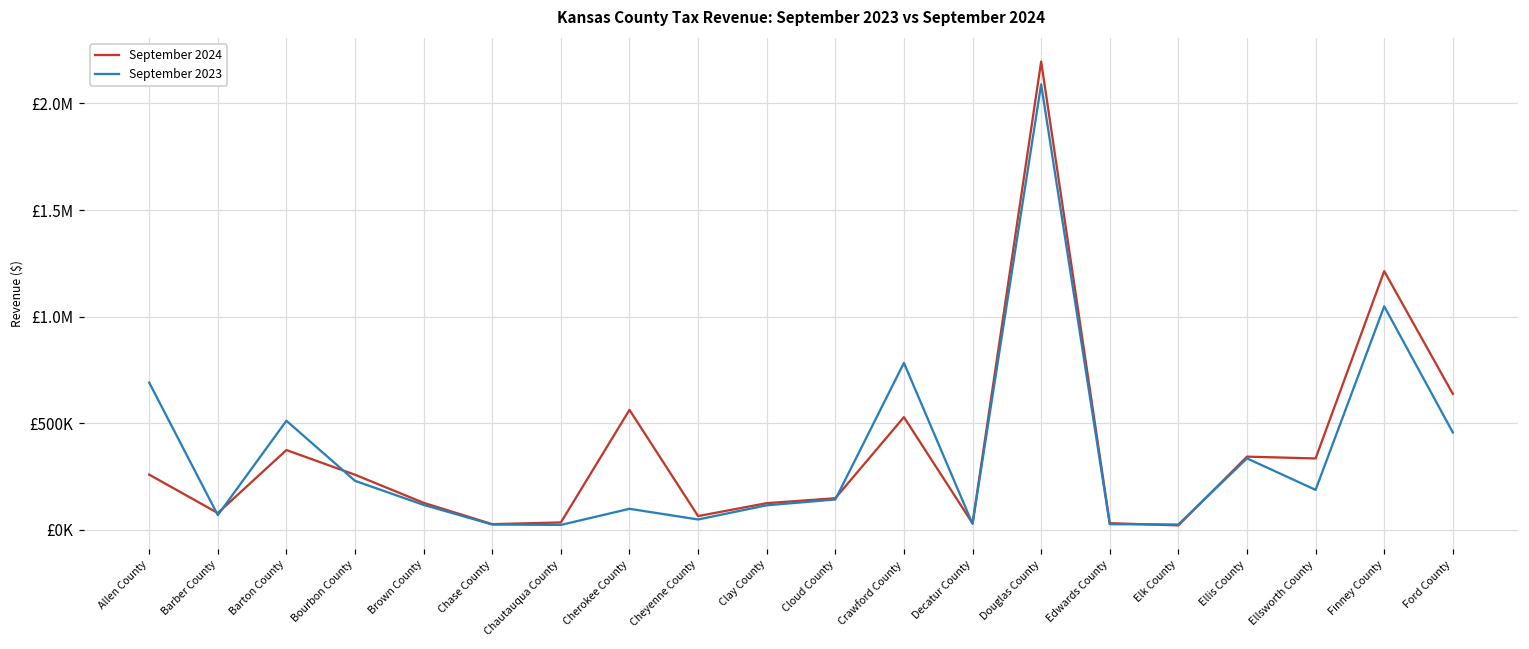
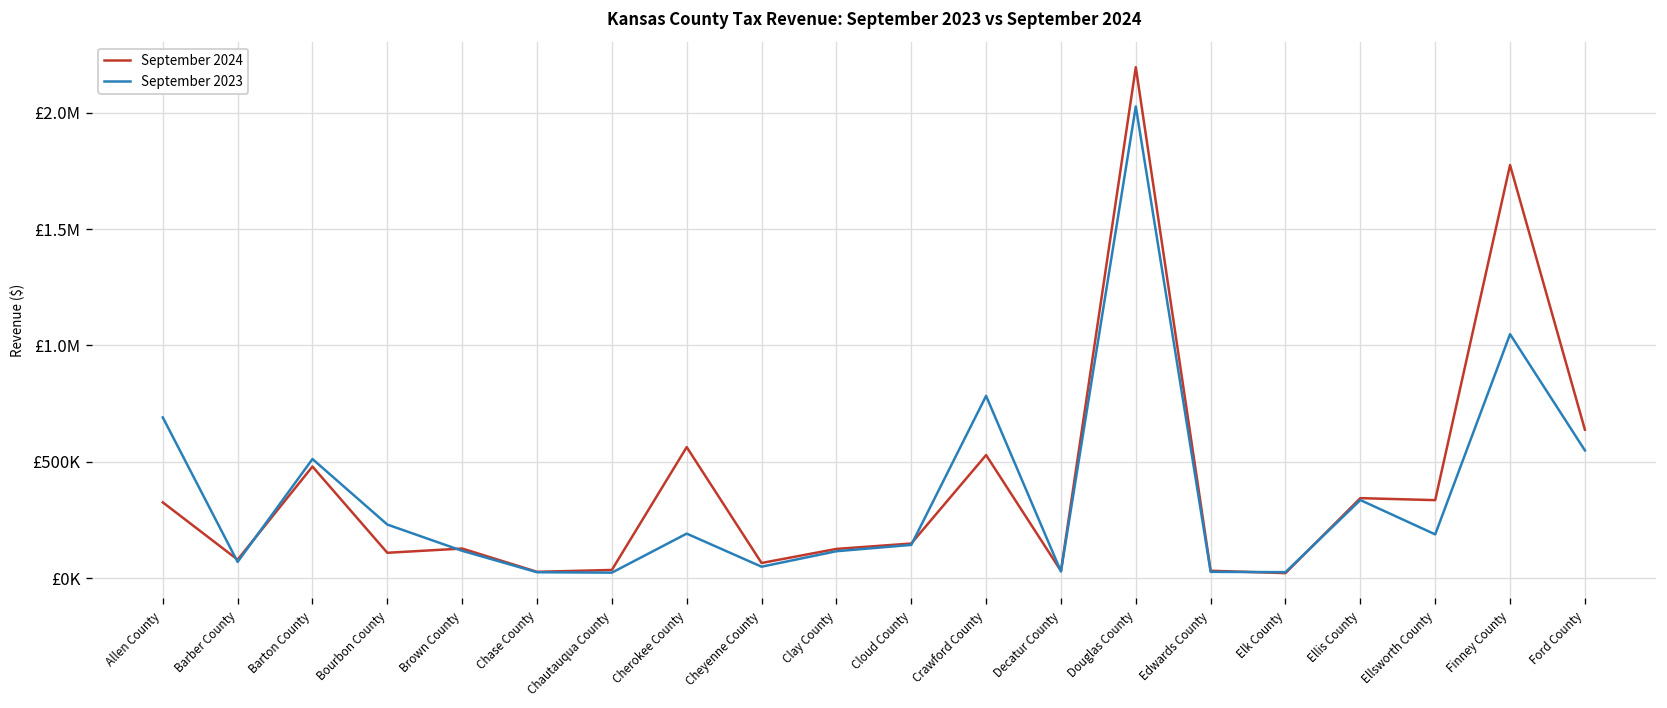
September 2024, Allen County: £260000 -> £330000
September 2024, Barton County: £370000 -> £480000
September 2024, Bourbon County: £260000 -> £110000
September 2023, Cherokee County: £100000 -> £190000
September 2023, Douglas County: £2090000 -> £2030000
September 2024, Finney County: £1210000 -> £1780000
September 2023, Ford County: £460000 -> £550000
